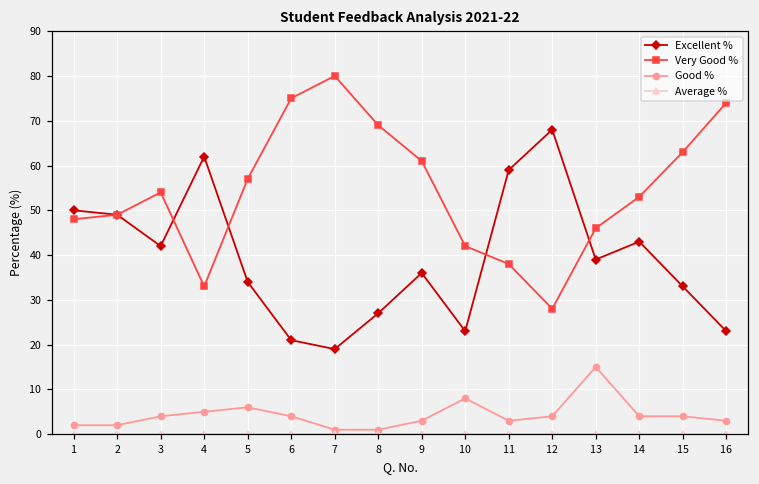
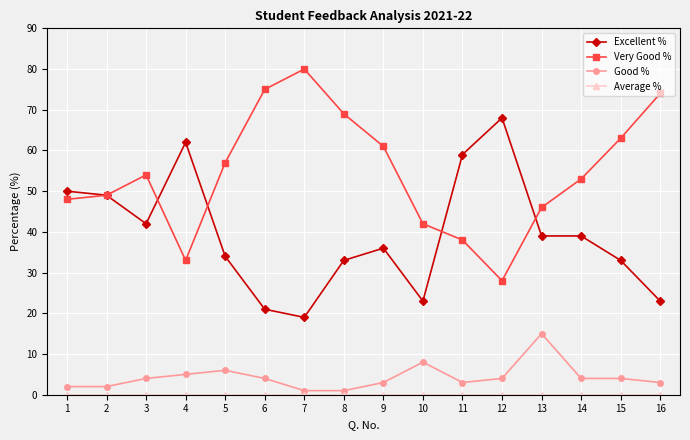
Excellent %, 8: 27 -> 33
Excellent %, 14: 43 -> 39
